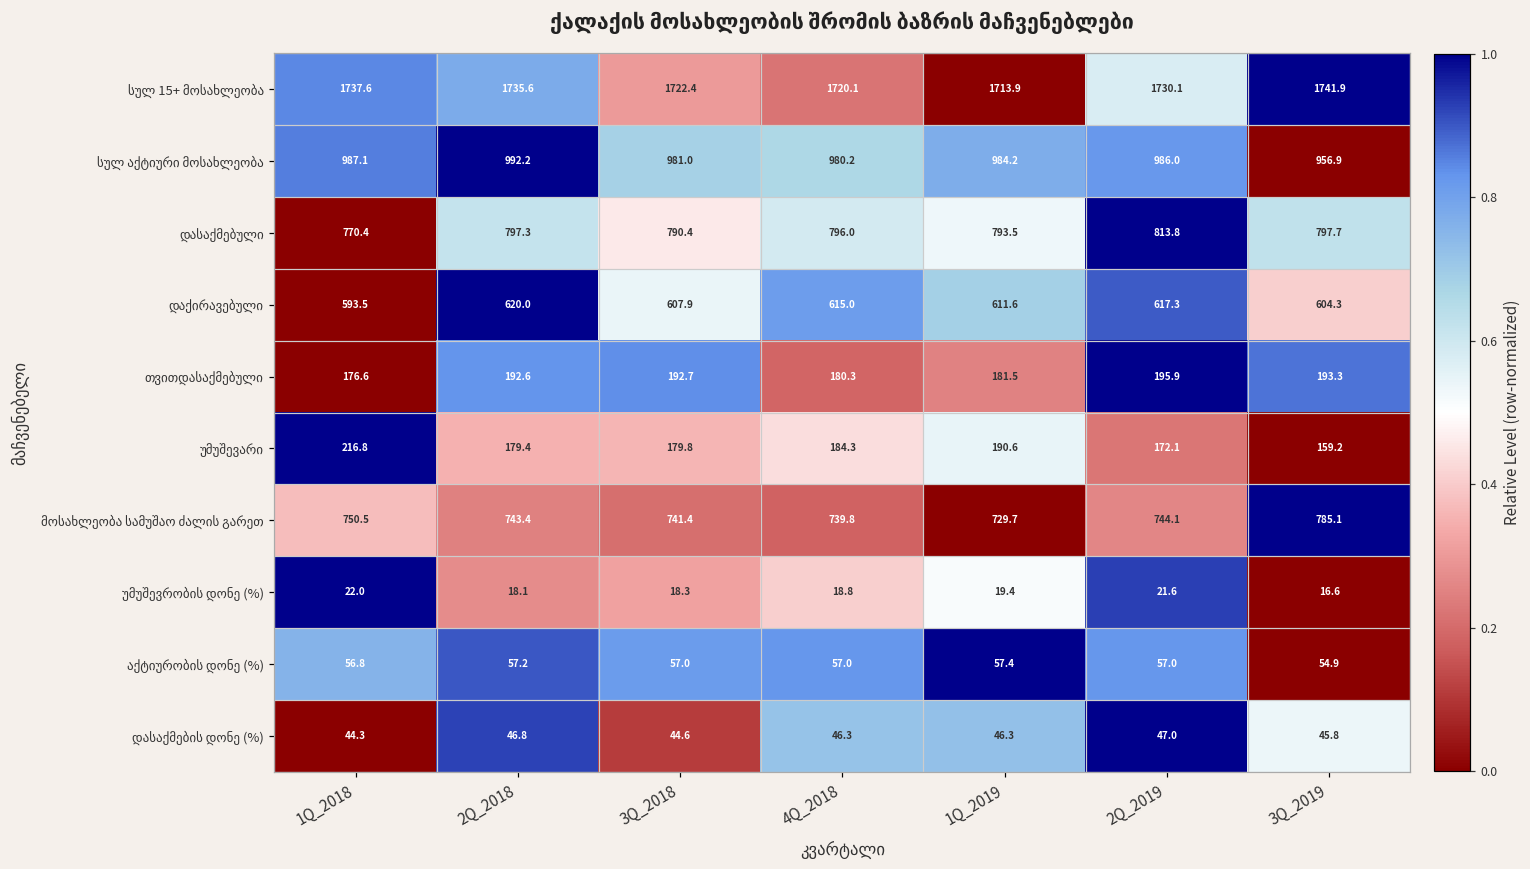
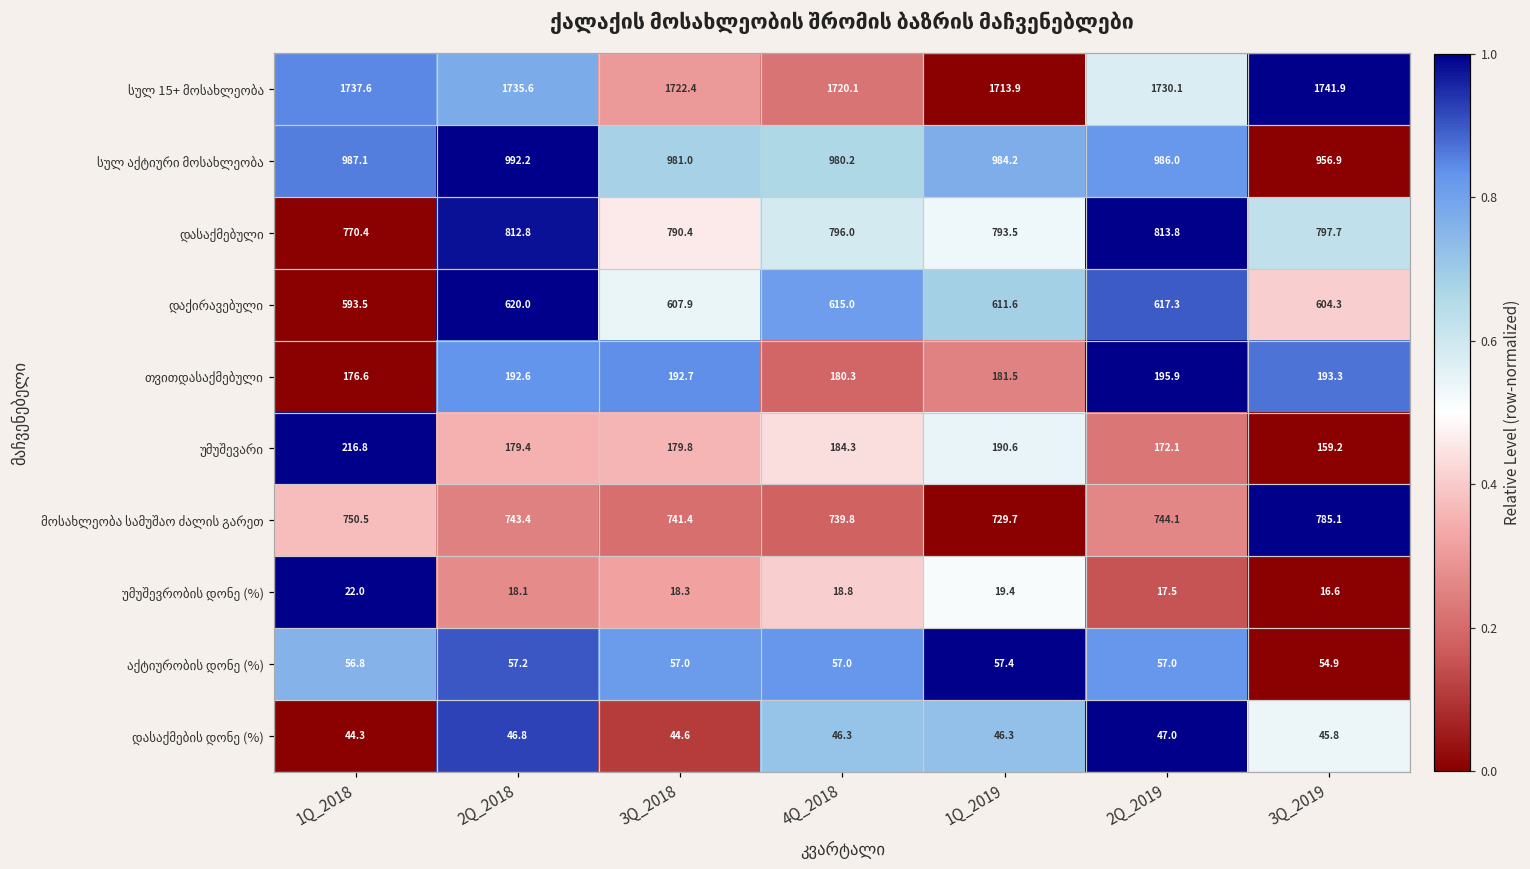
დასაქმებული, 2Q_2018: 797.3 -> 812.8
უმუშევრობის დონე (%), 2Q_2019: 21.6 -> 17.5
